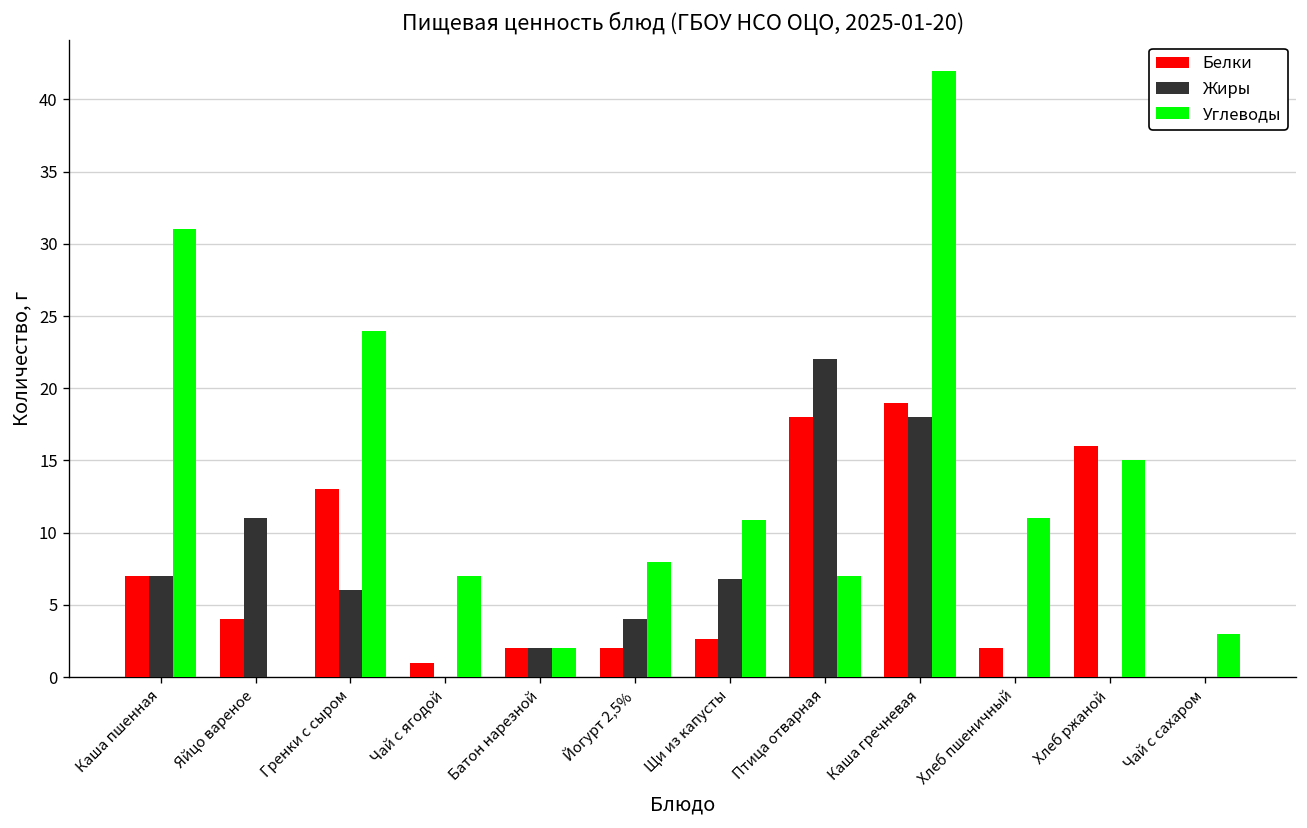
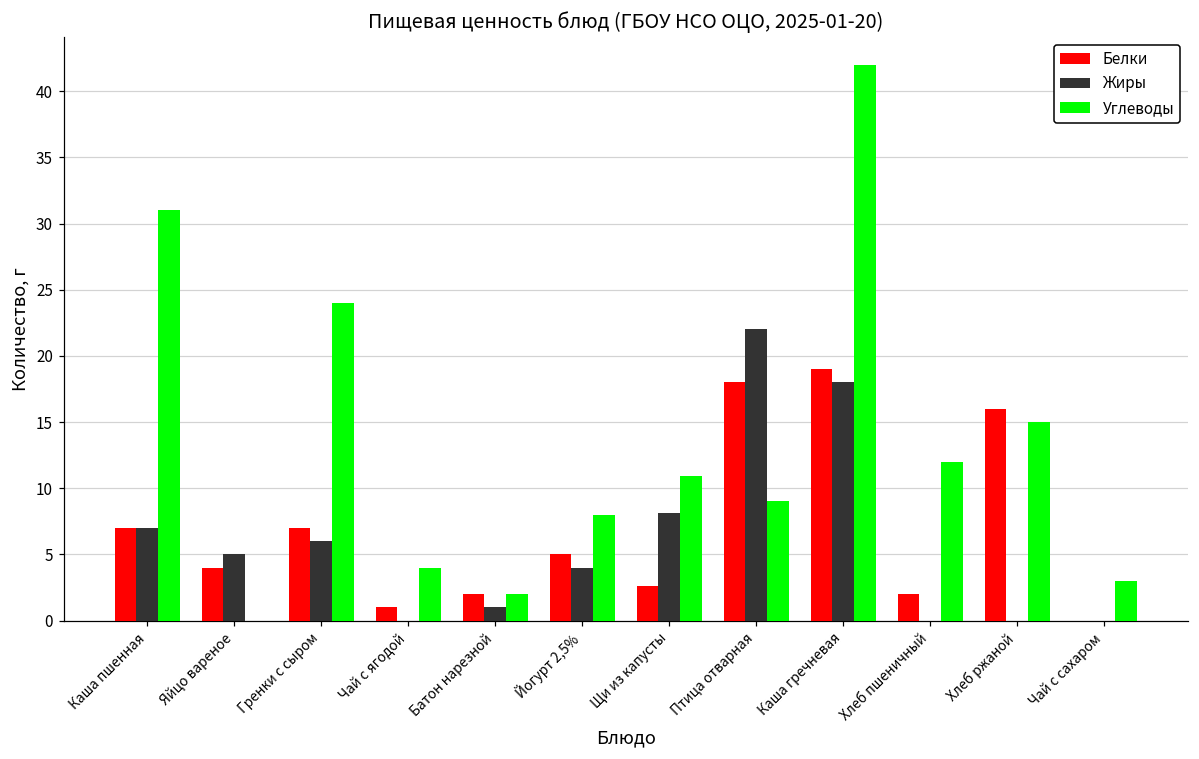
Жиры, Яйцо вареное: 11 -> 5
Белки, Гренки с сыром: 13 -> 7
Углеводы, Чай с ягодой: 7 -> 4
Жиры, Батон нарезной: 2 -> 1
Белки, Йогурт 2,5%: 2 -> 5
Жиры, Щи из капусты: 6.8 -> 8.1
Углеводы, Птица отварная: 7 -> 9
Углеводы, Хлеб пшеничный: 11 -> 12
